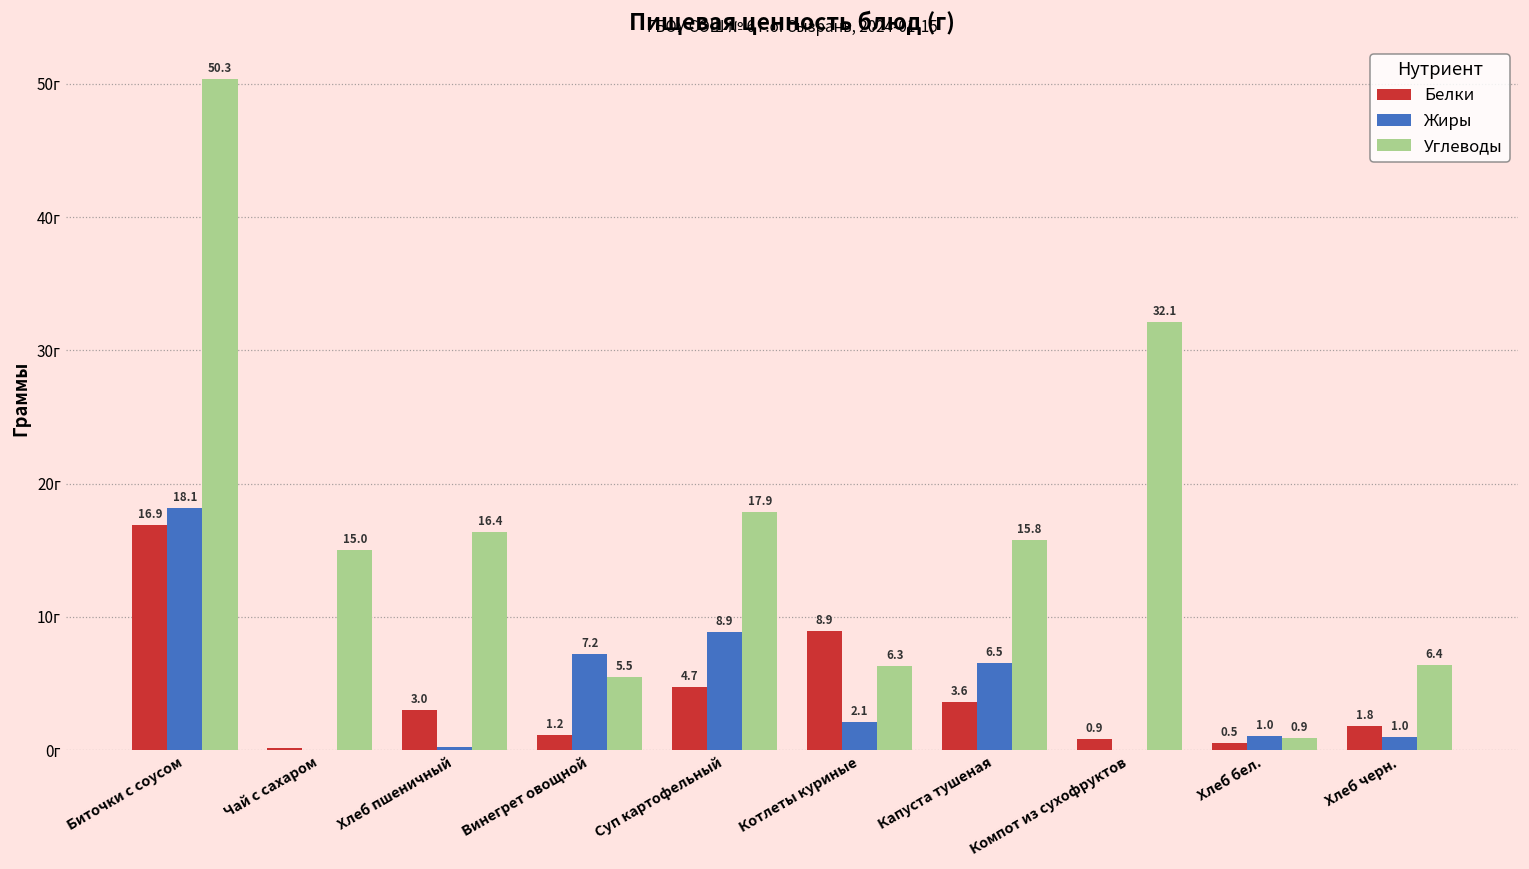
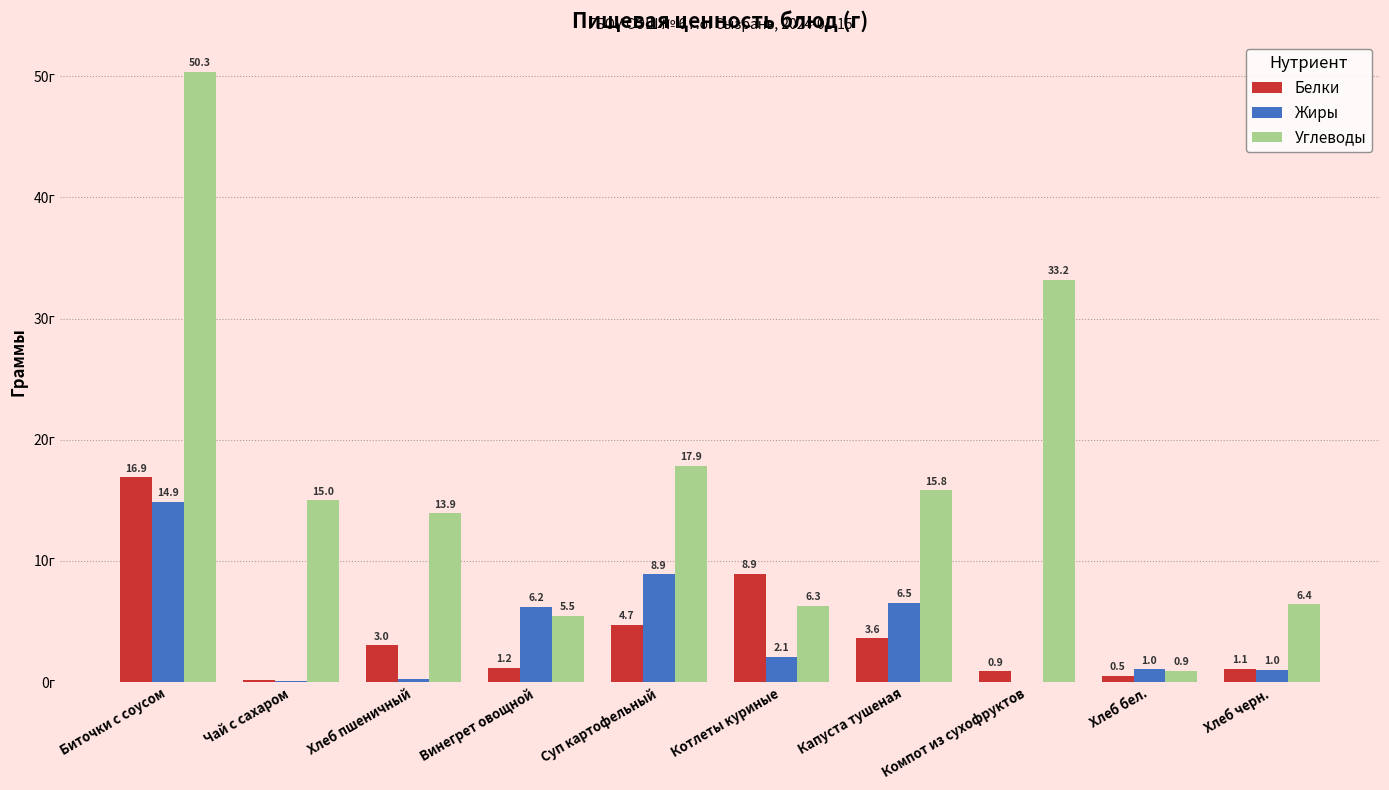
Жиры, Биточки с соусом: 18.1 -> 14.9
Углеводы, Хлеб пшеничный: 16.4 -> 13.9
Жиры, Винегрет овощной: 7.2 -> 6.2
Углеводы, Компот из сухофруктов: 32.1 -> 33.2
Белки, Хлеб черн.: 1.8 -> 1.1
